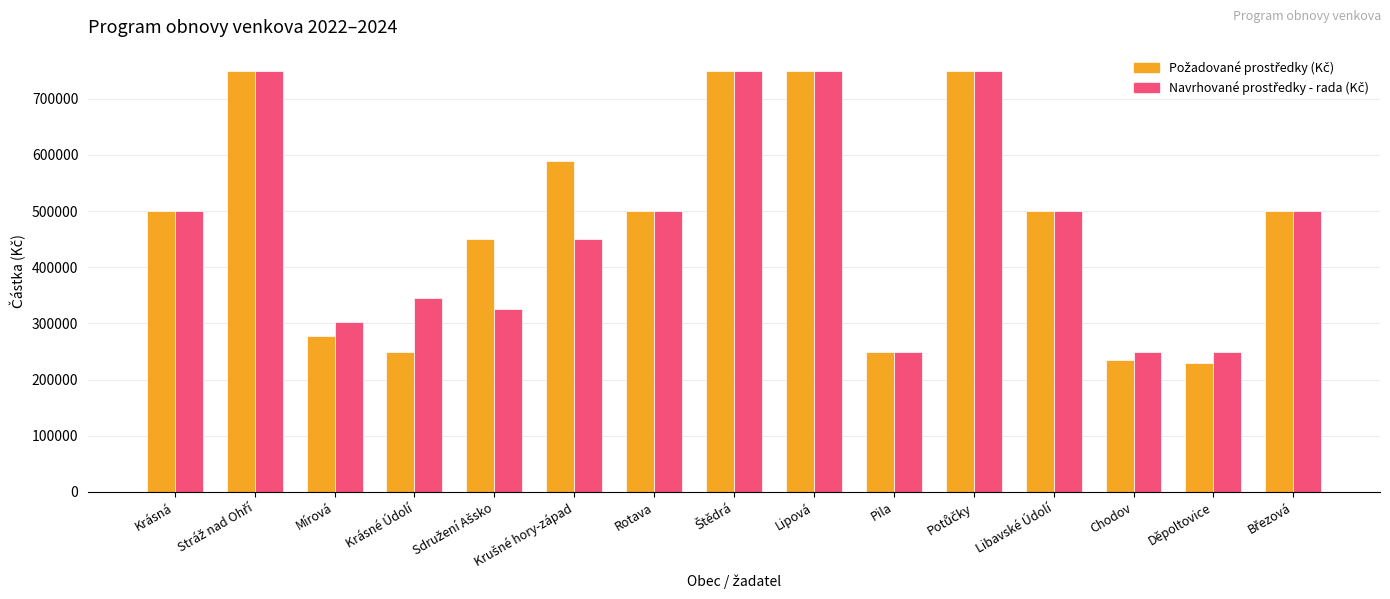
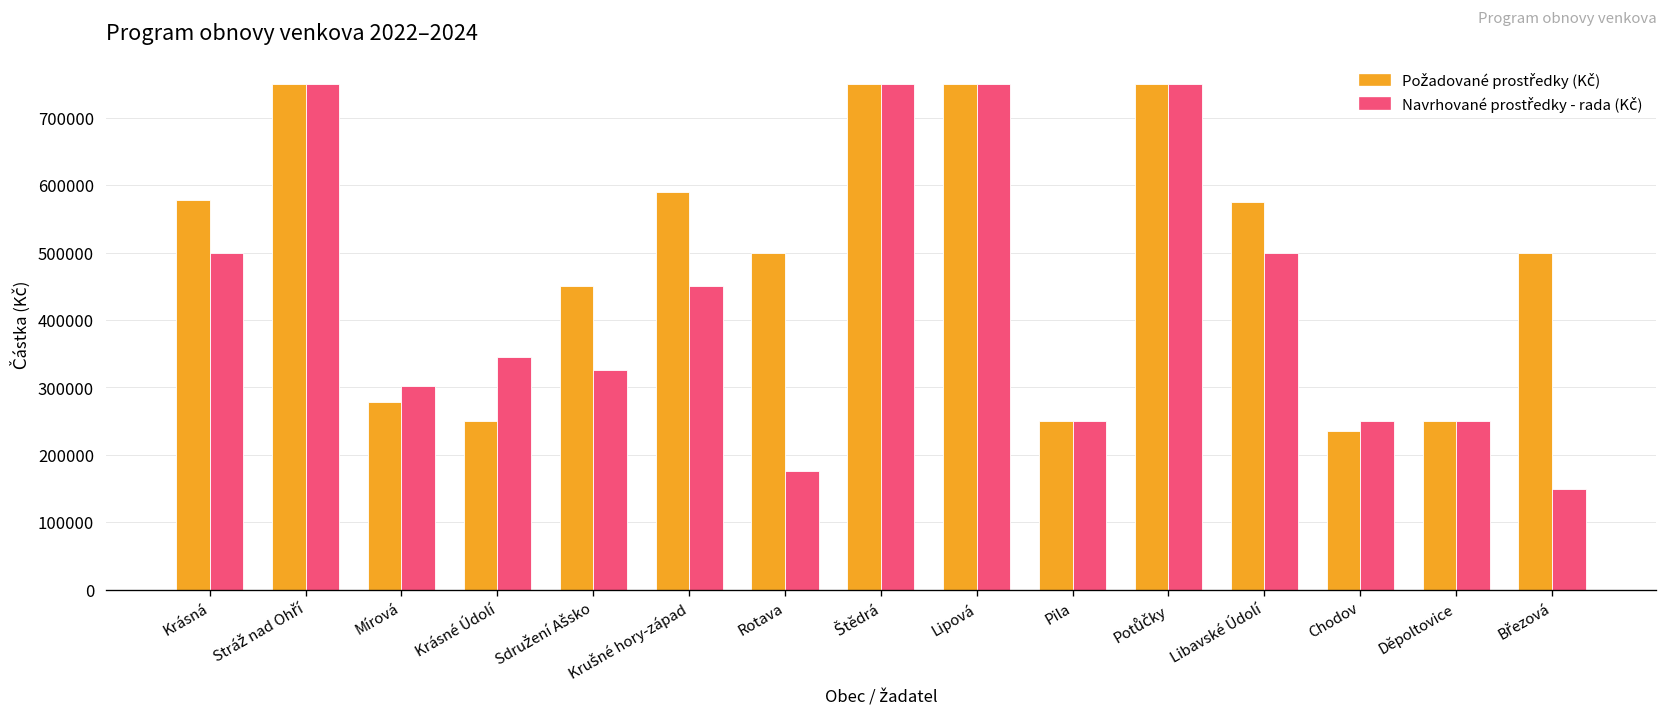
Požadované prostředky (Kč), Krásná: 500000 -> 580000
Navrhované prostředky - rada (Kč), Rotava: 500000 -> 180000
Požadované prostředky (Kč), Libavské Údolí: 500000 -> 580000
Požadované prostředky (Kč), Děpoltovice: 230000 -> 250000
Navrhované prostředky - rada (Kč), Březová: 500000 -> 150000
